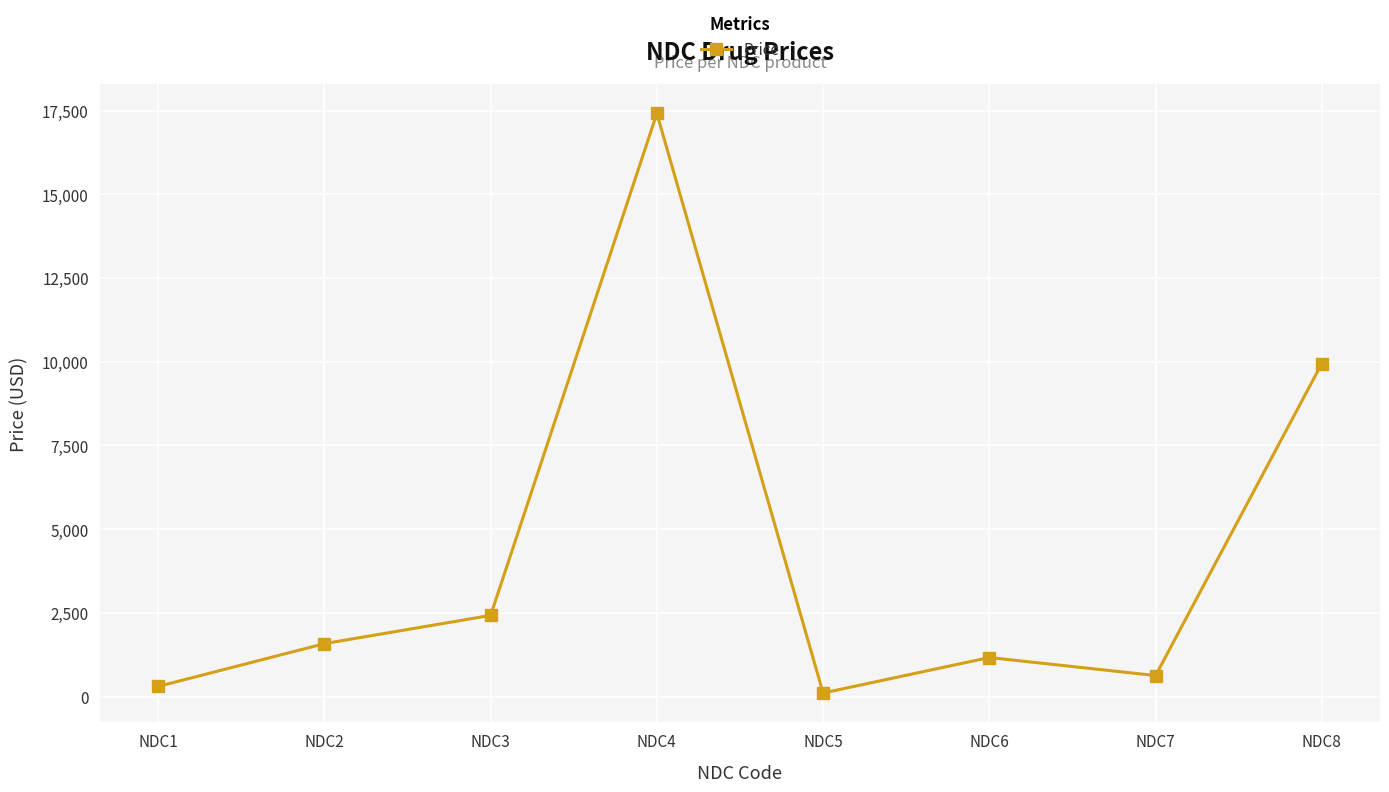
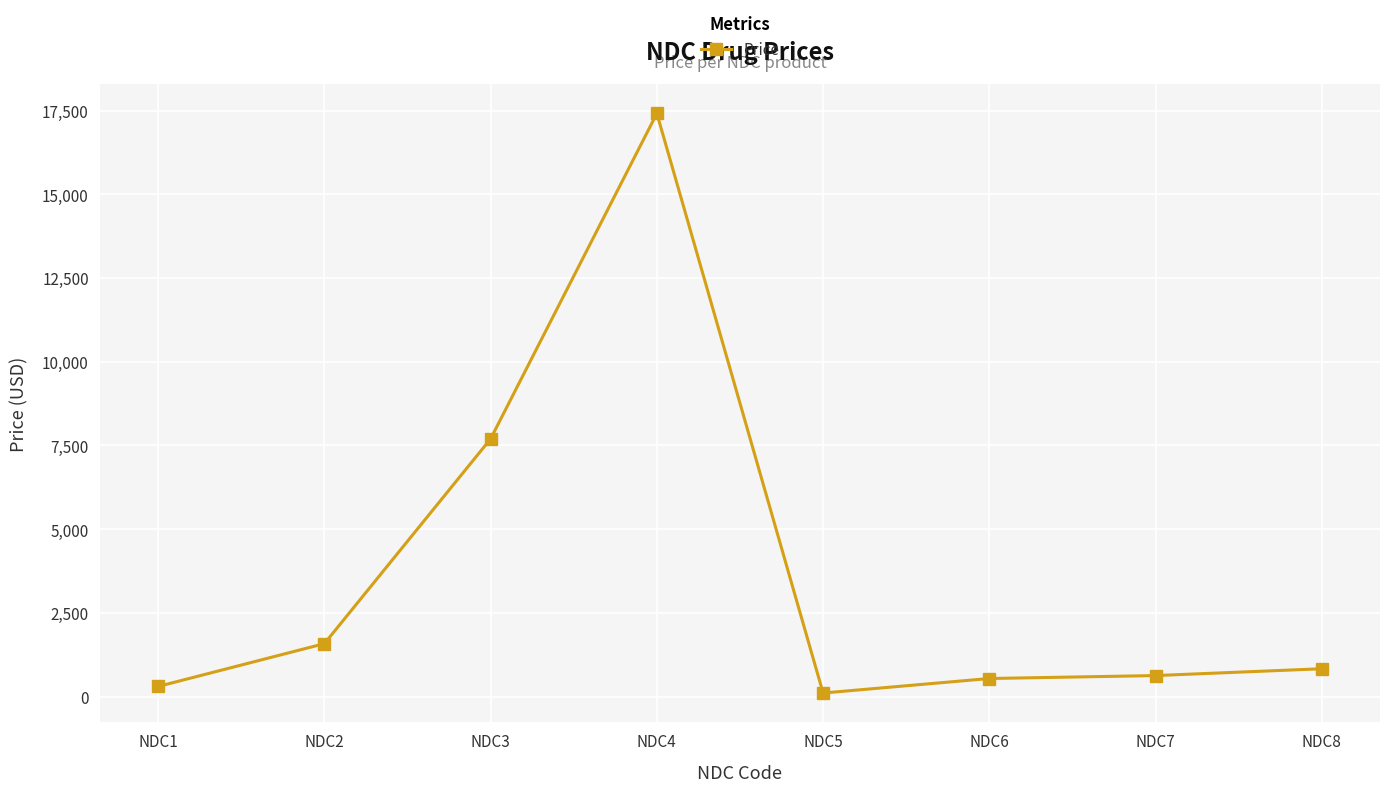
NDC3: 2,400 -> 7,700
NDC6: 1,200 -> 500
NDC8: 9,900 -> 800
